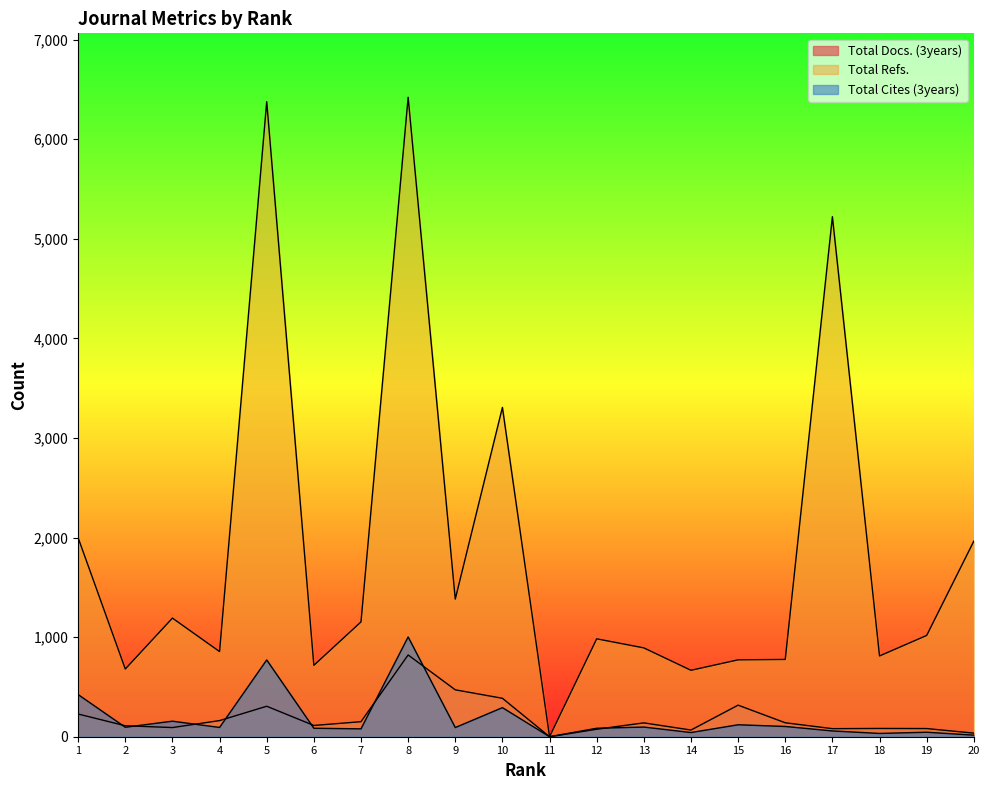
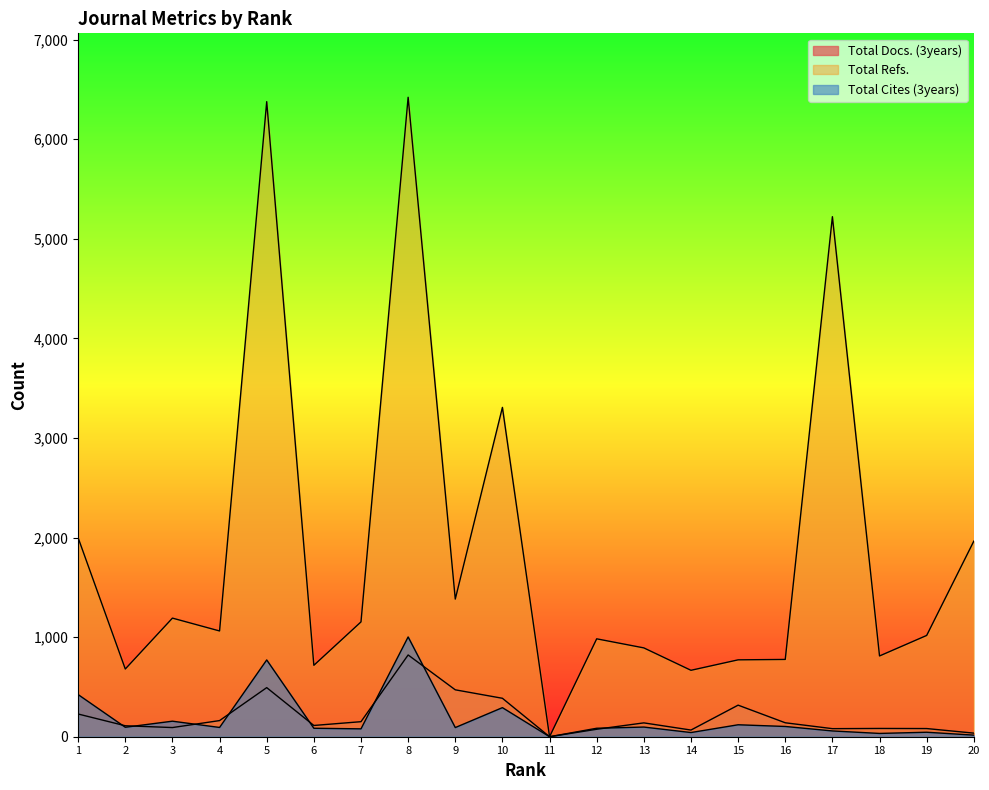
Total Refs., 4: 900 -> 1,100
Total Docs. (3years), 5: 300 -> 500
